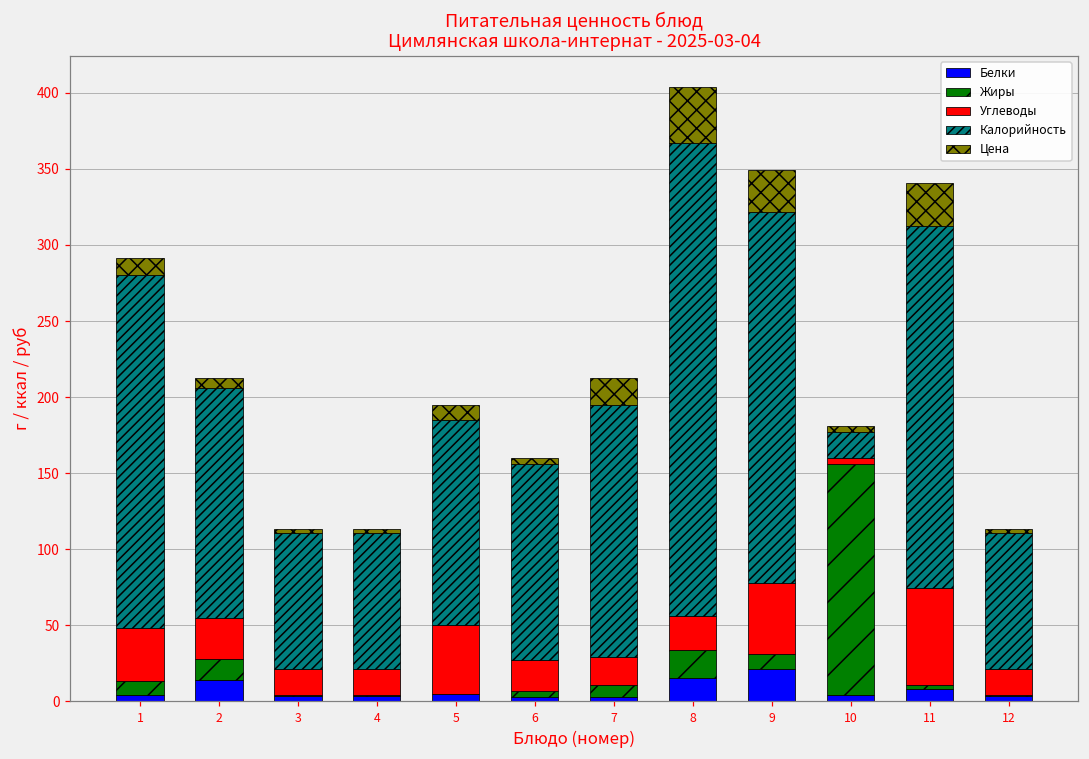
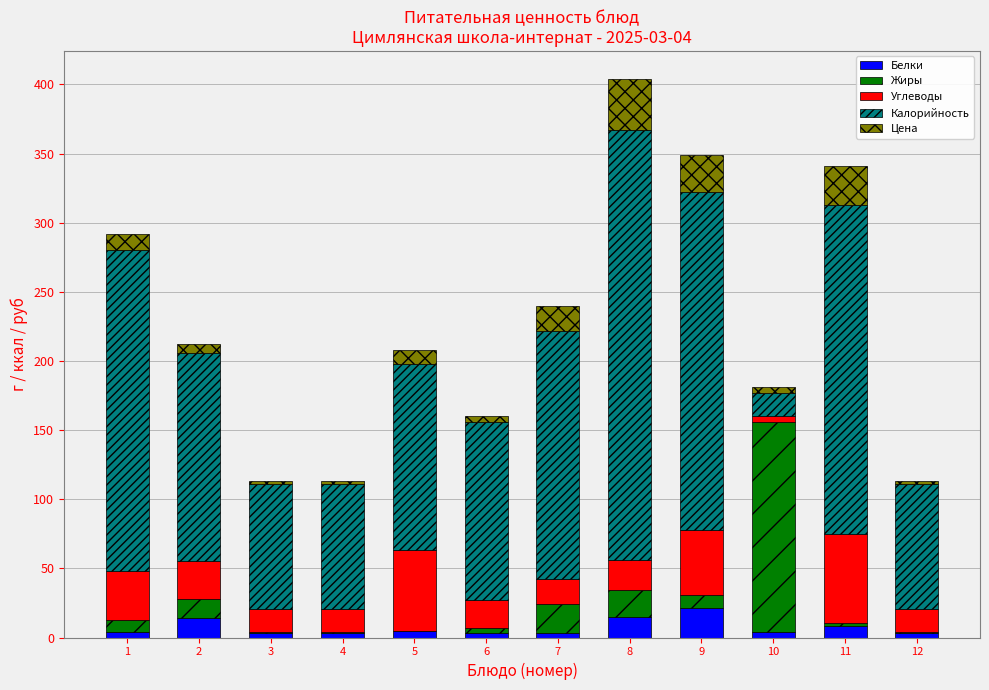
Углеводы, 5: 45 -> 58
Жиры, 7: 8 -> 21
Калорийность, 7: 166 -> 180
